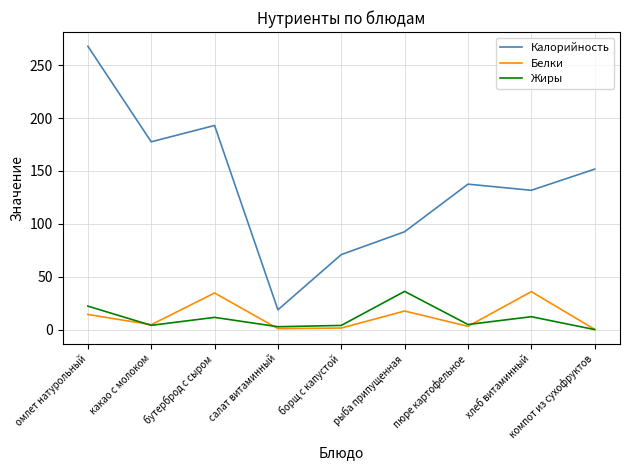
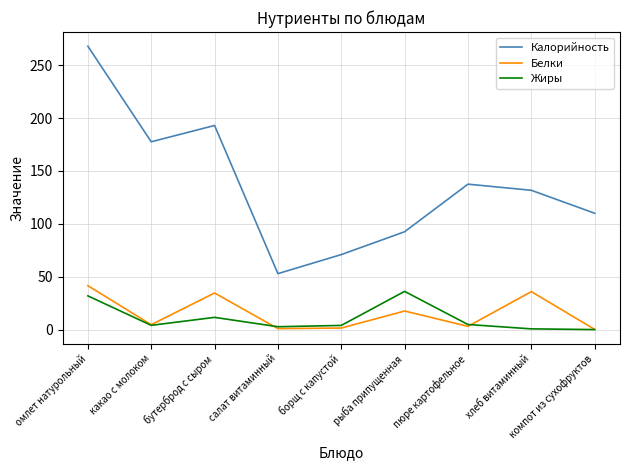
Белки, омлет натурольный: 14 -> 42
Жиры, омлет натурольный: 22 -> 32
Калорийность, салат витаминный: 19 -> 53
Жиры, хлеб витаминный: 12 -> 1
Калорийность, компот из сухофруктов: 152 -> 110
